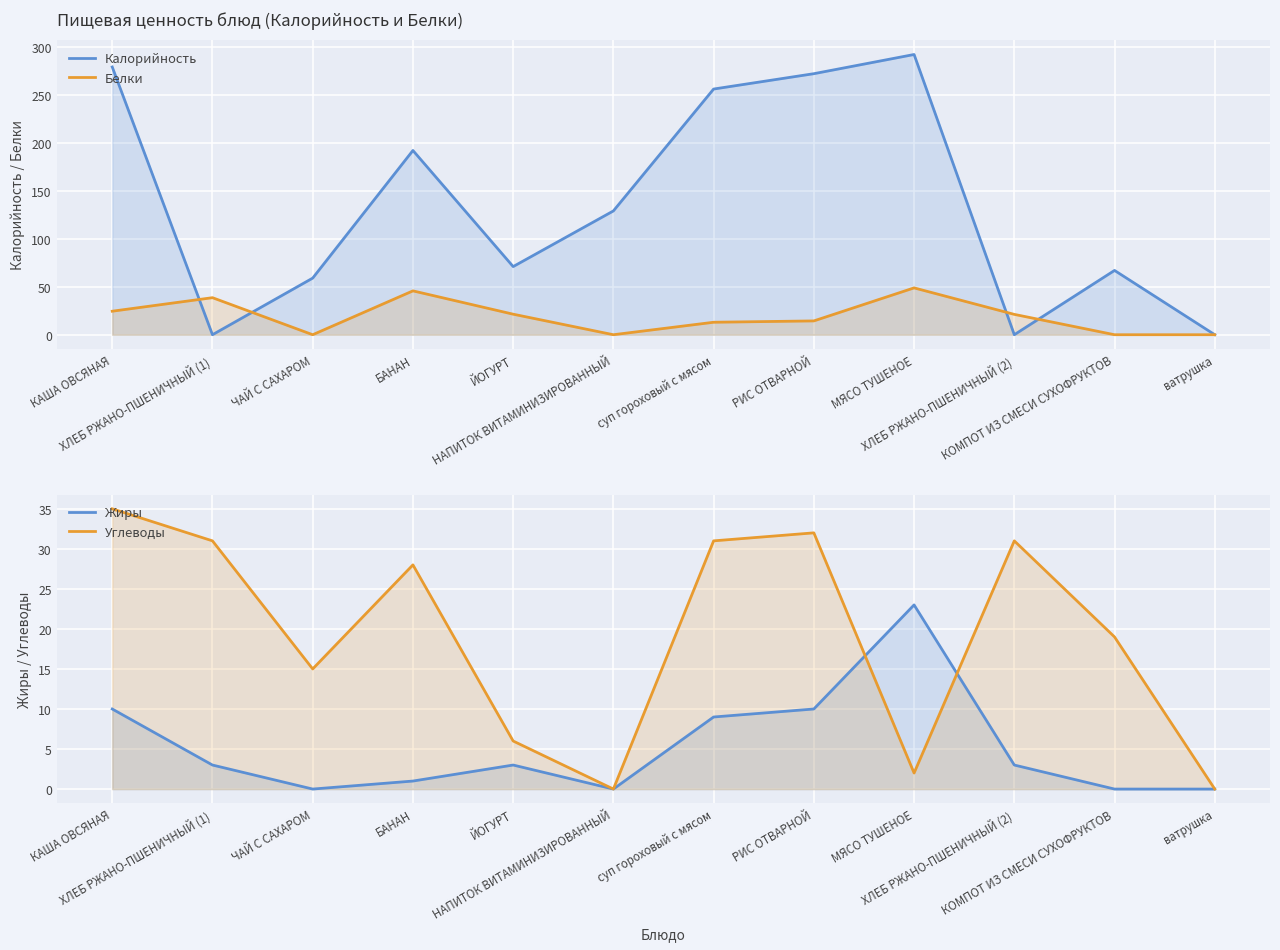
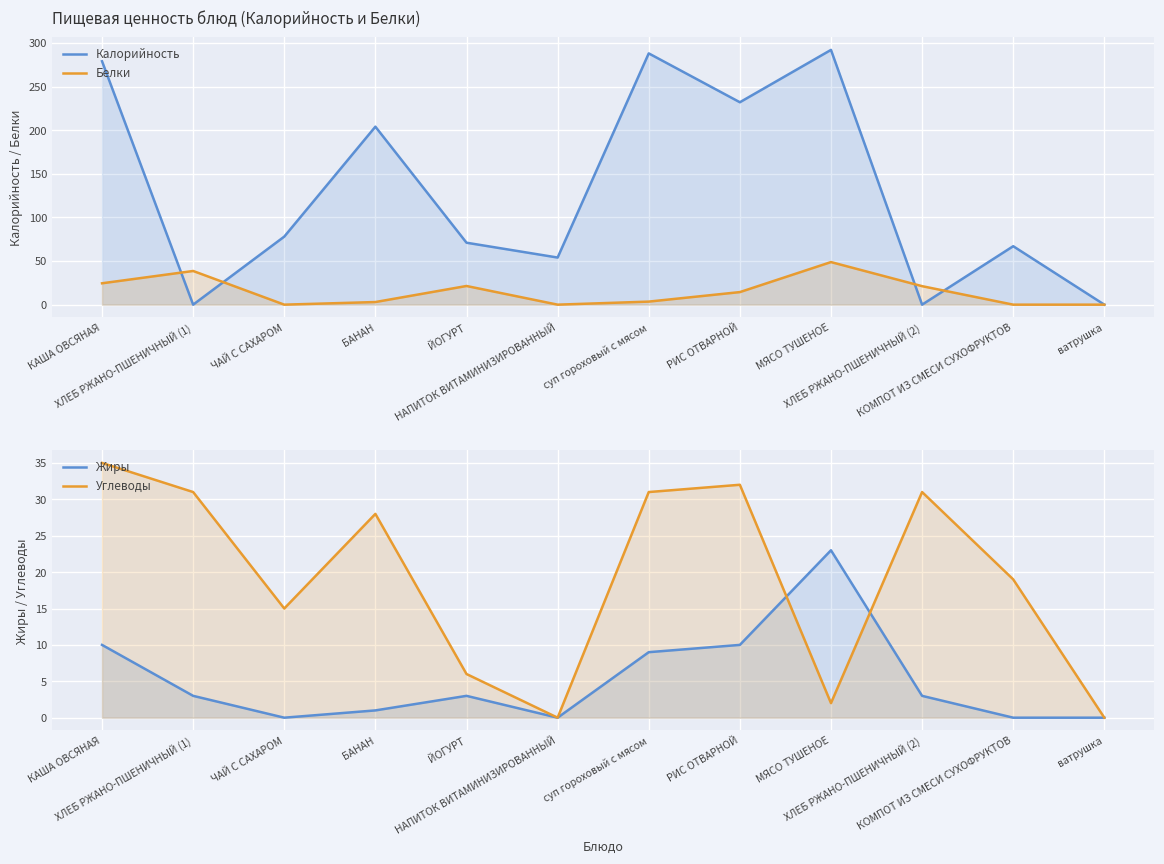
Пищевая ценность блюд (Калорийность и Белки), Калорийность, ЧАЙ С САХАРОМ: 60 -> 80
Пищевая ценность блюд (Калорийность и Белки), Калорийность, БАНАН: 190 -> 200
Пищевая ценность блюд (Калорийность и Белки), Белки, БАНАН: 50 -> 0
Пищевая ценность блюд (Калорийность и Белки), Калорийность, НАПИТОК ВИТАМИНИЗИРОВАННЫЙ: 130 -> 50
Пищевая ценность блюд (Калорийность и Белки), Калорийность, суп гороховый с мясом: 260 -> 290
Пищевая ценность блюд (Калорийность и Белки), Белки, суп гороховый с мясом: 10 -> 0
Пищевая ценность блюд (Калорийность и Белки), Калорийность, РИС ОТВАРНОЙ: 270 -> 230
